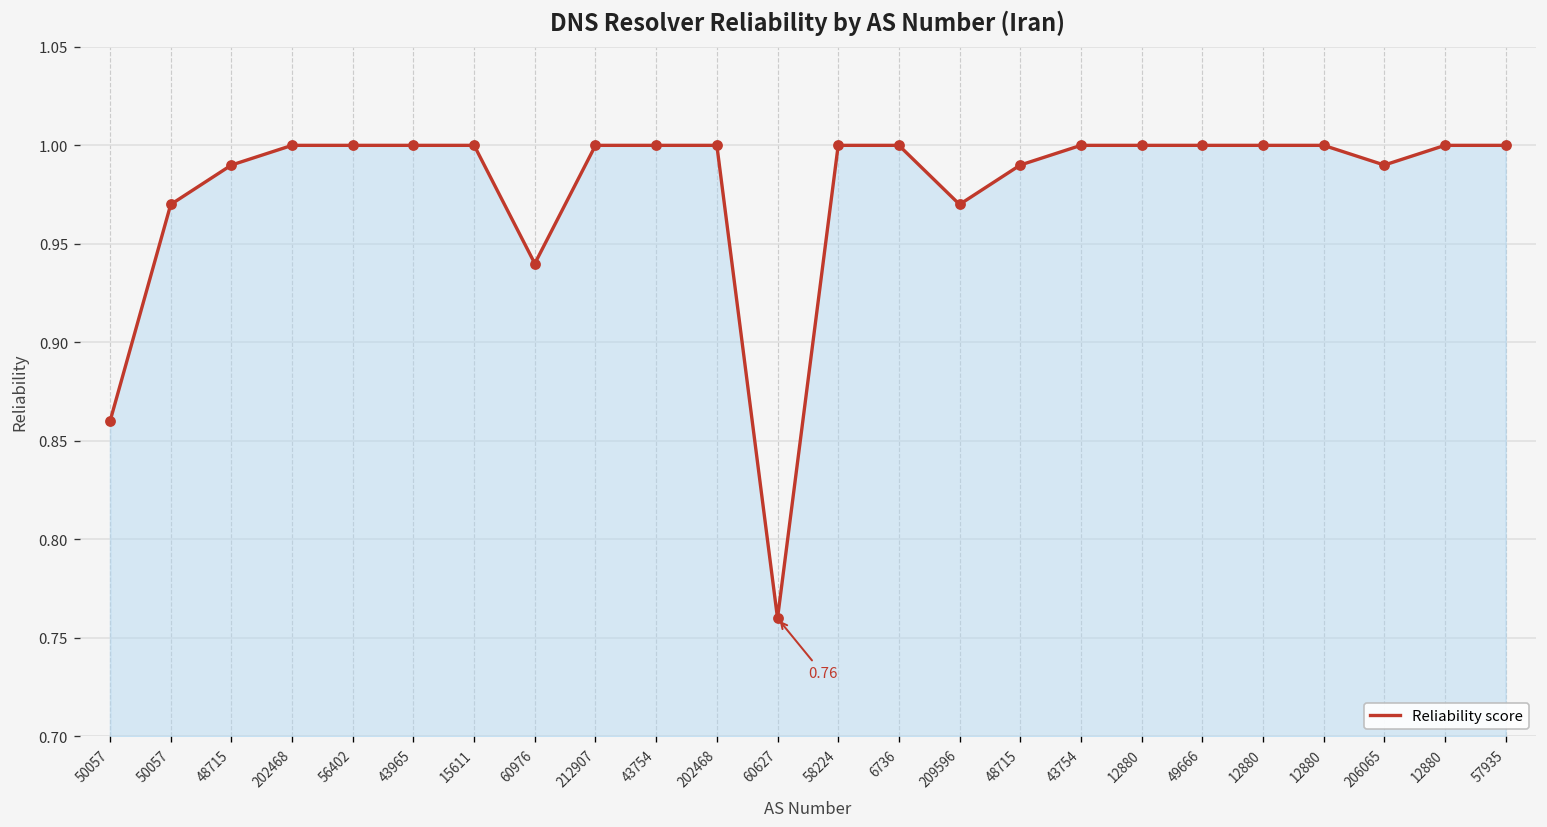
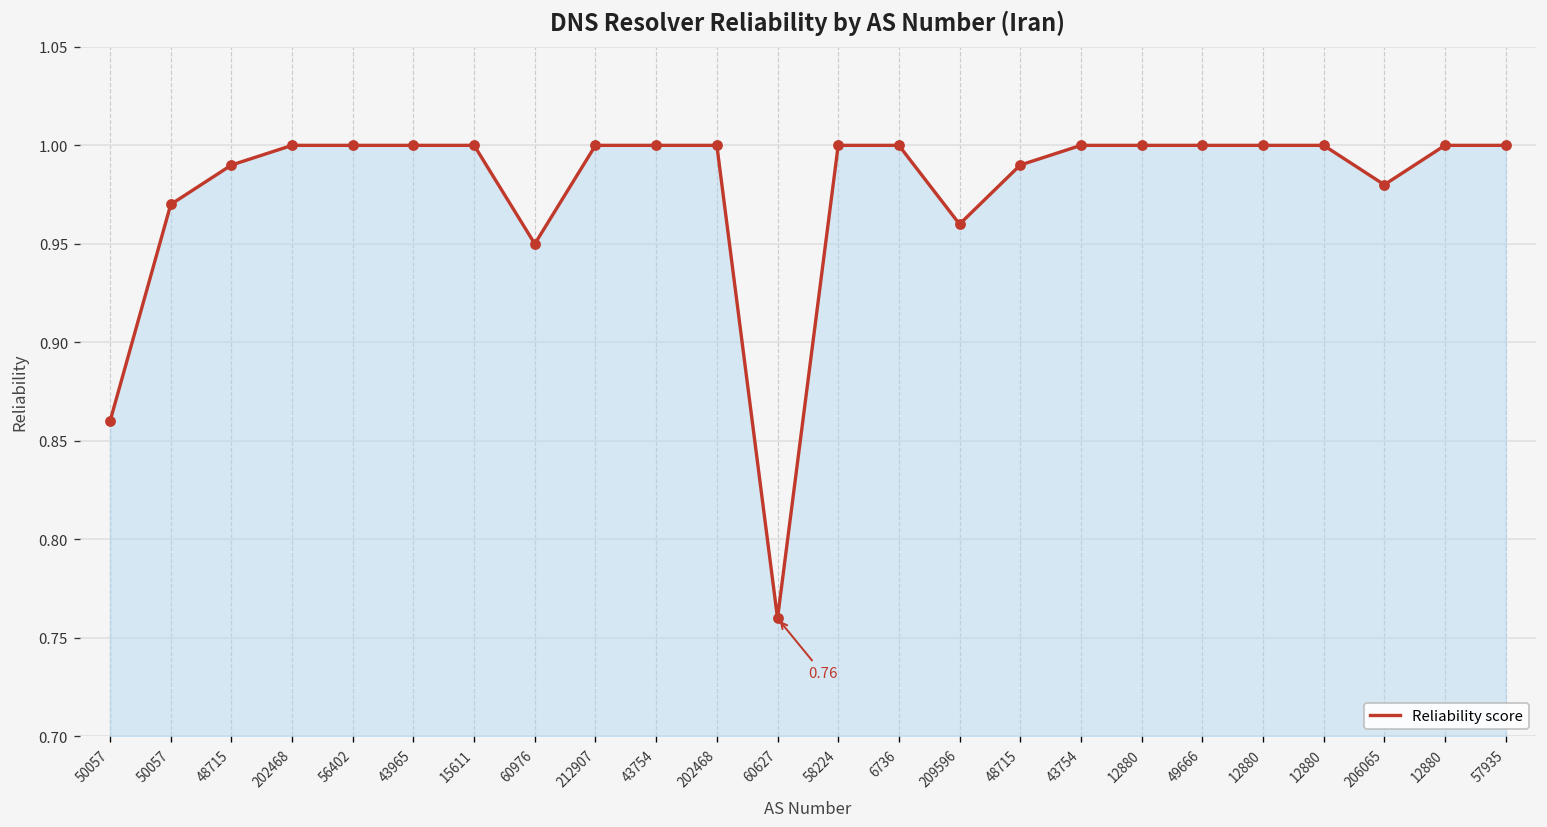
60976: 0.94 -> 0.95
209596: 0.97 -> 0.96
206065: 0.99 -> 0.98
